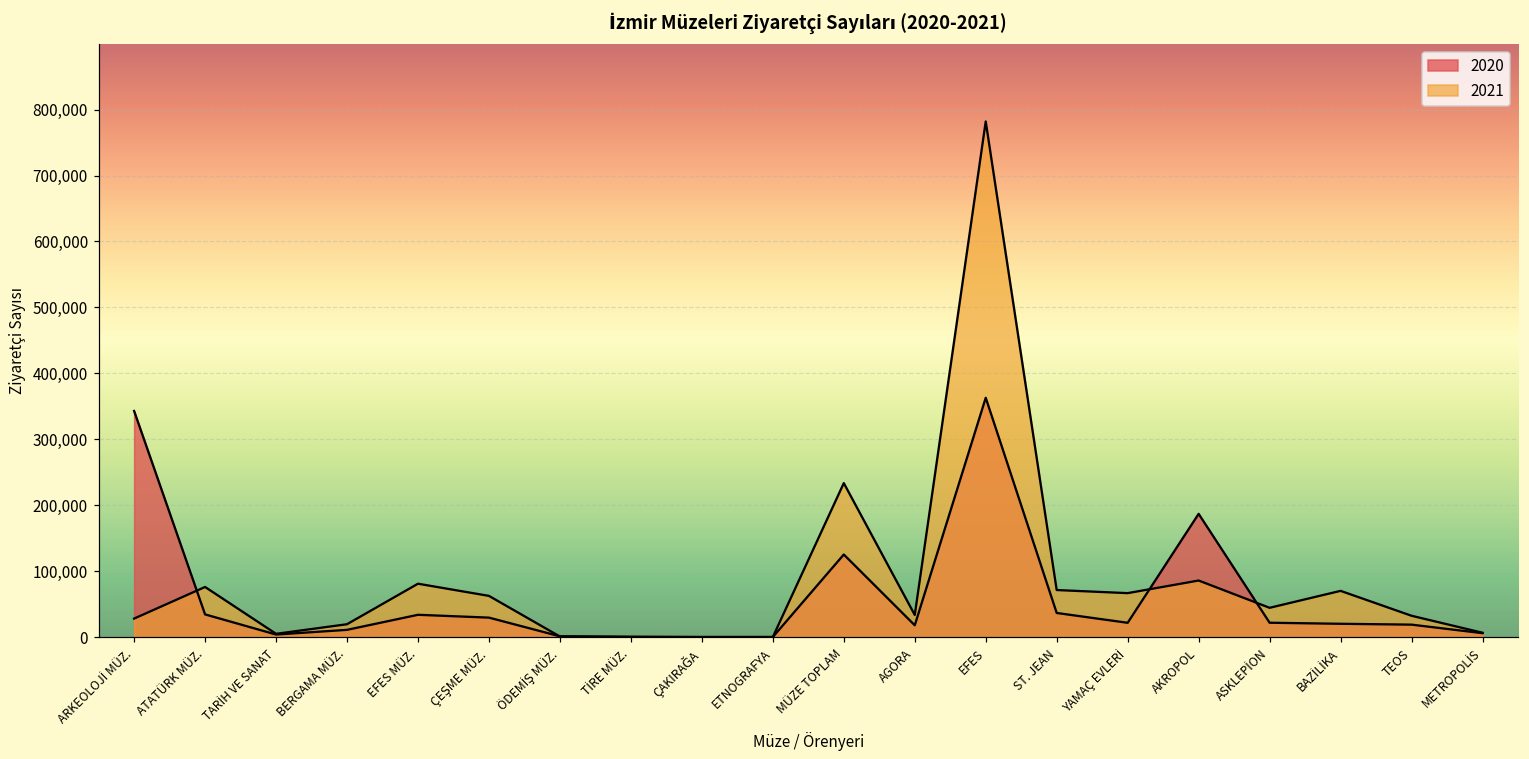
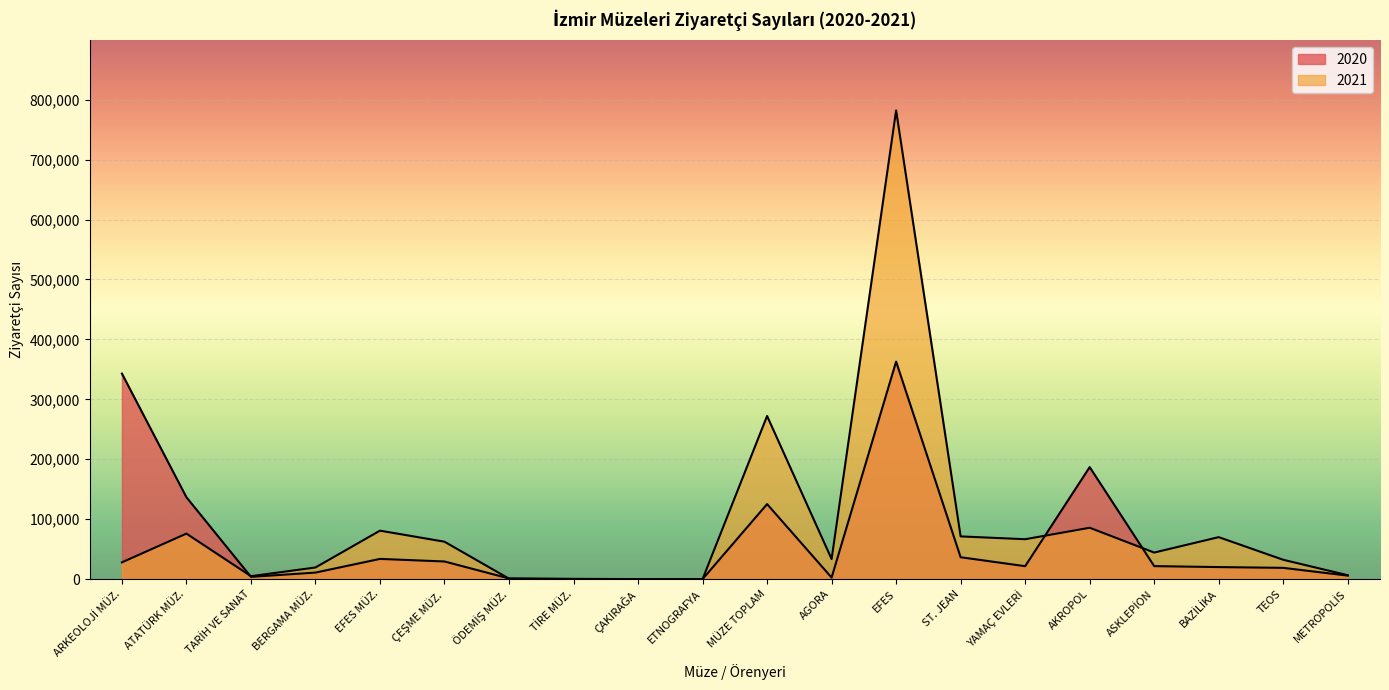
2020, ATATÜRK MÜZ.: 30,000 -> 140,000
2021, MÜZE TOPLAM: 230,000 -> 270,000
2020, AGORA: 20,000 -> 0
